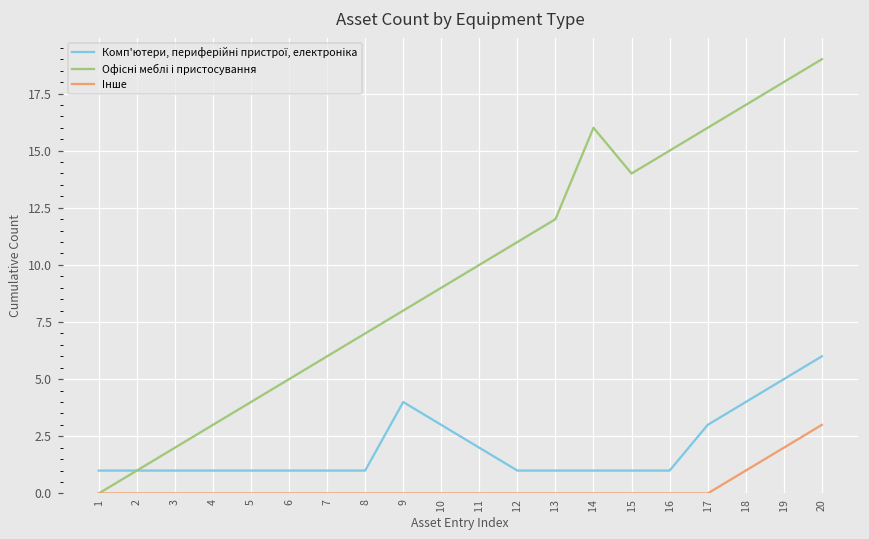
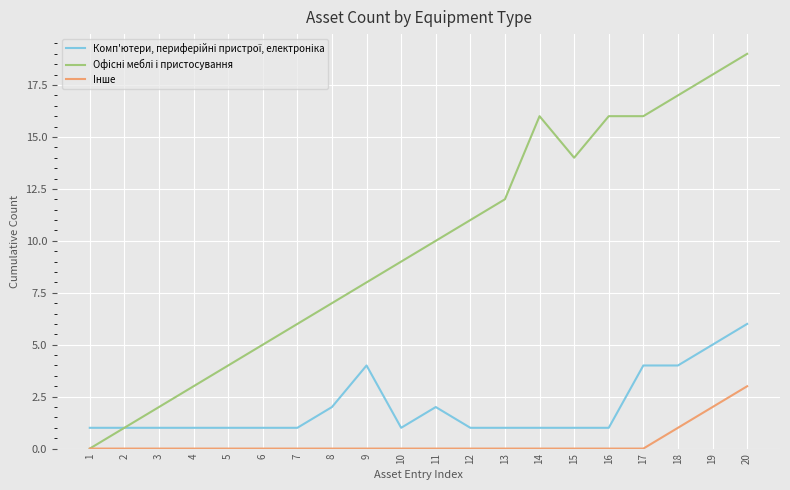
Комп'ютери, периферійні пристрої, електроніка, 8: 1 -> 2
Комп'ютери, периферійні пристрої, електроніка, 10: 3 -> 1
Офісні меблі і пристосування, 16: 15 -> 16
Комп'ютери, периферійні пристрої, електроніка, 17: 3 -> 4
